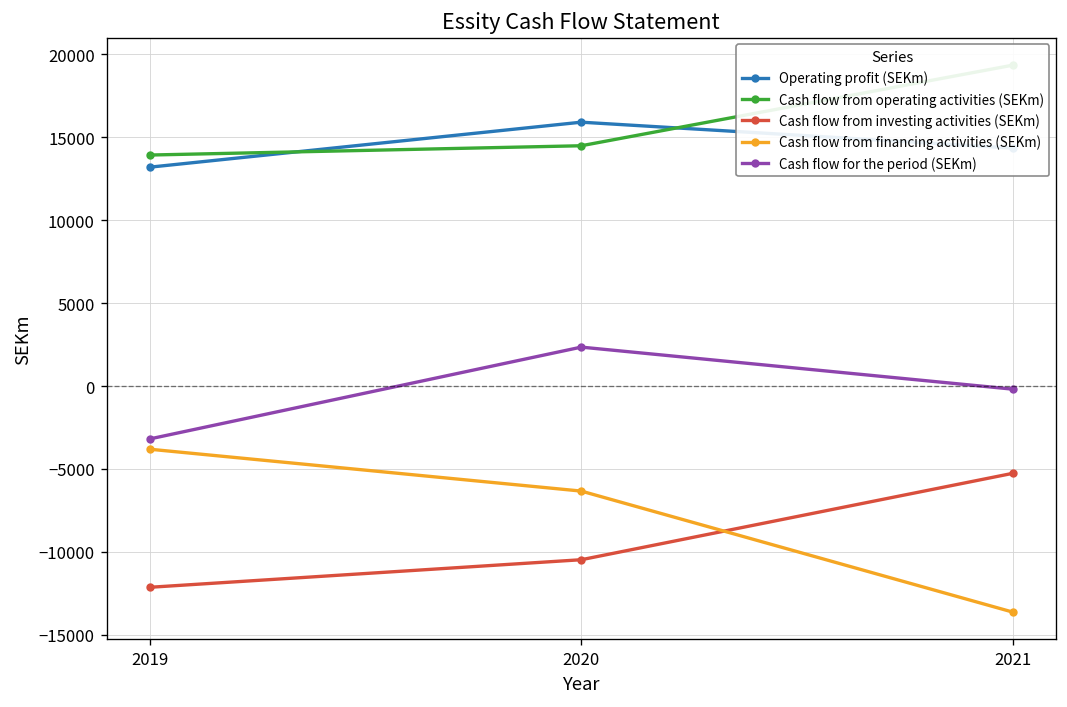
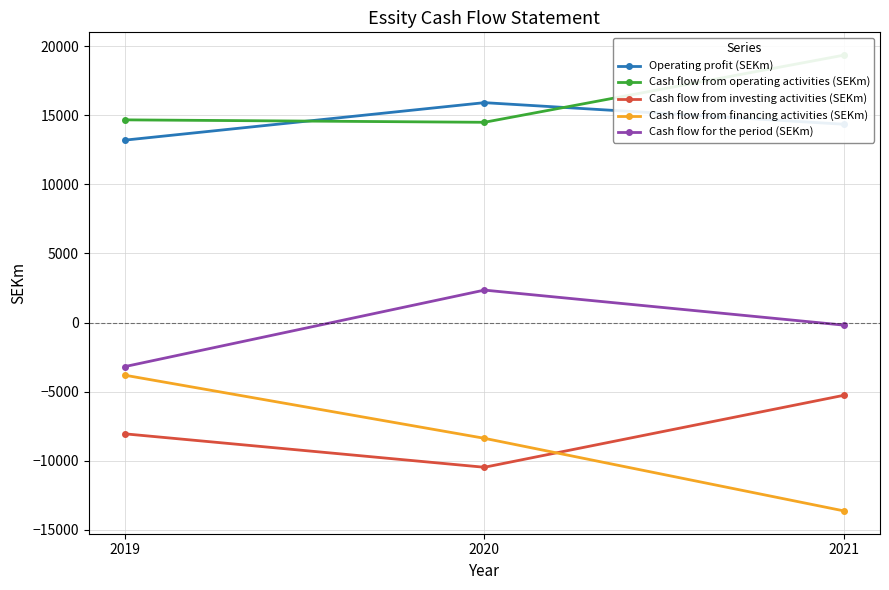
Cash flow from operating activities (SEKm), 2019: 13900 -> 14700
Cash flow from investing activities (SEKm), 2019: -12100 -> -8100
Cash flow from financing activities (SEKm), 2020: -6300 -> -8400
